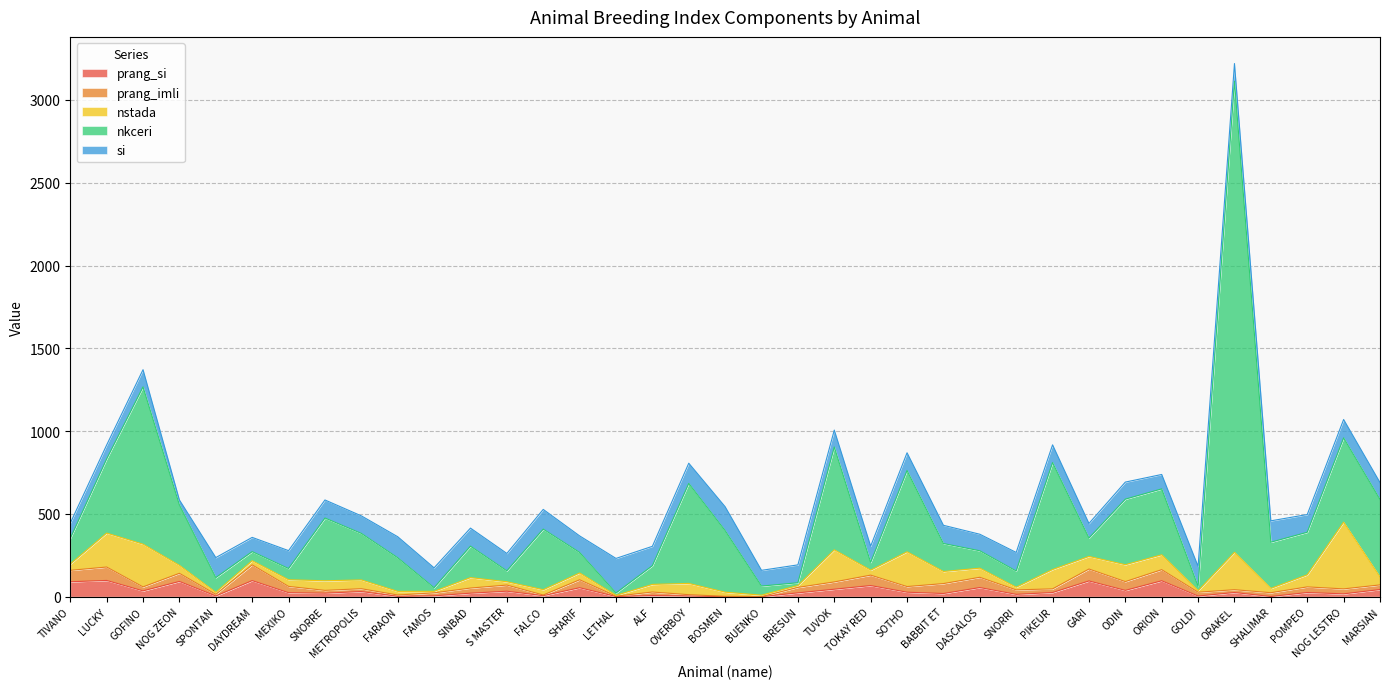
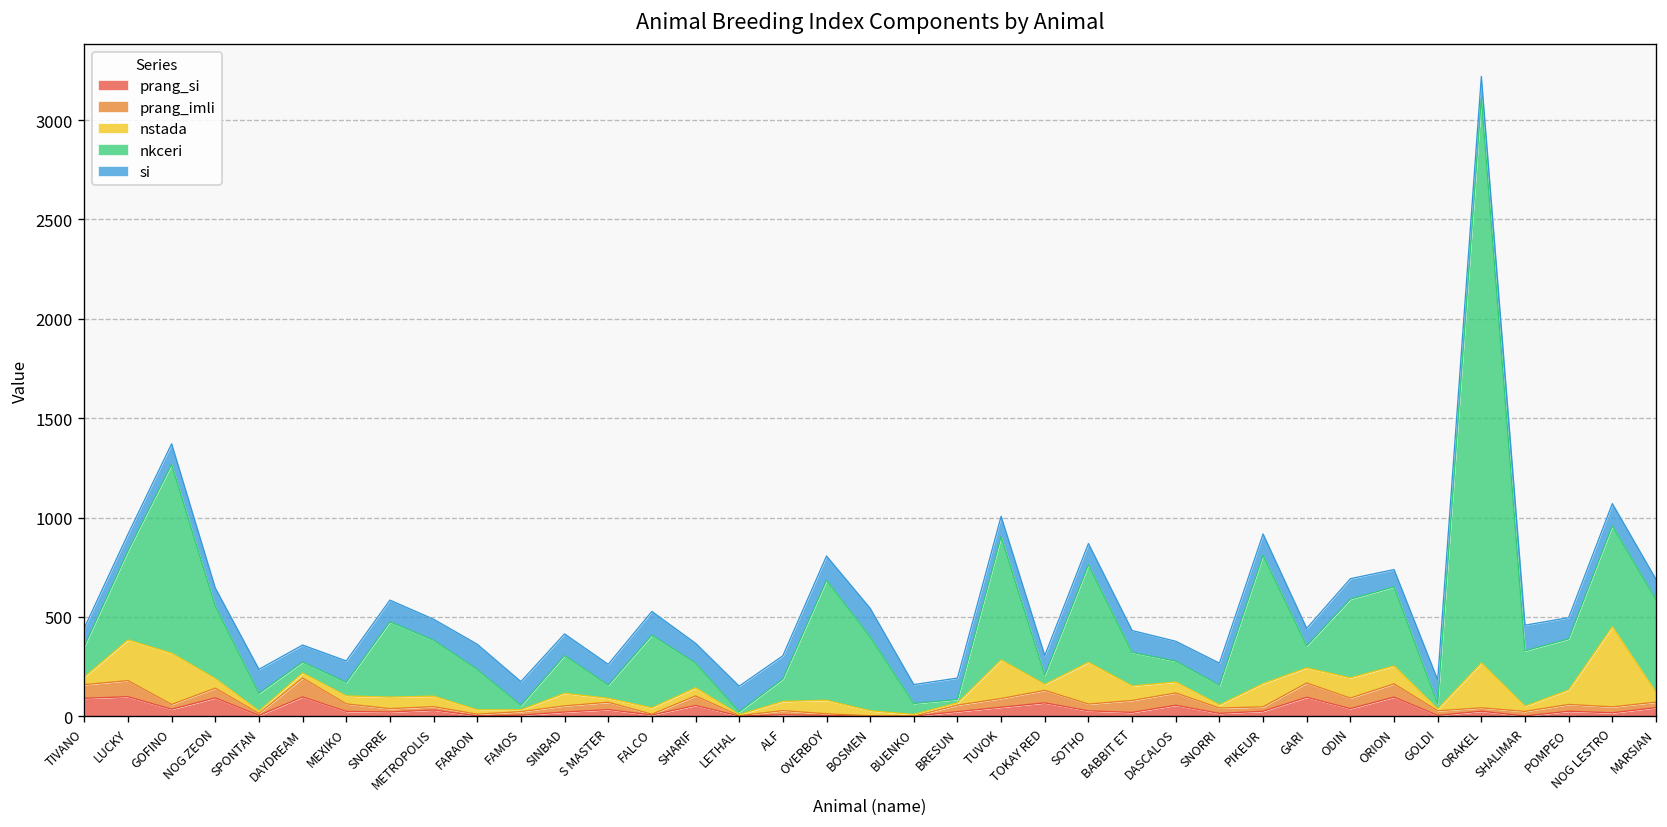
si, NOG ZEON: 30 -> 90
si, LETHAL: 210 -> 130
